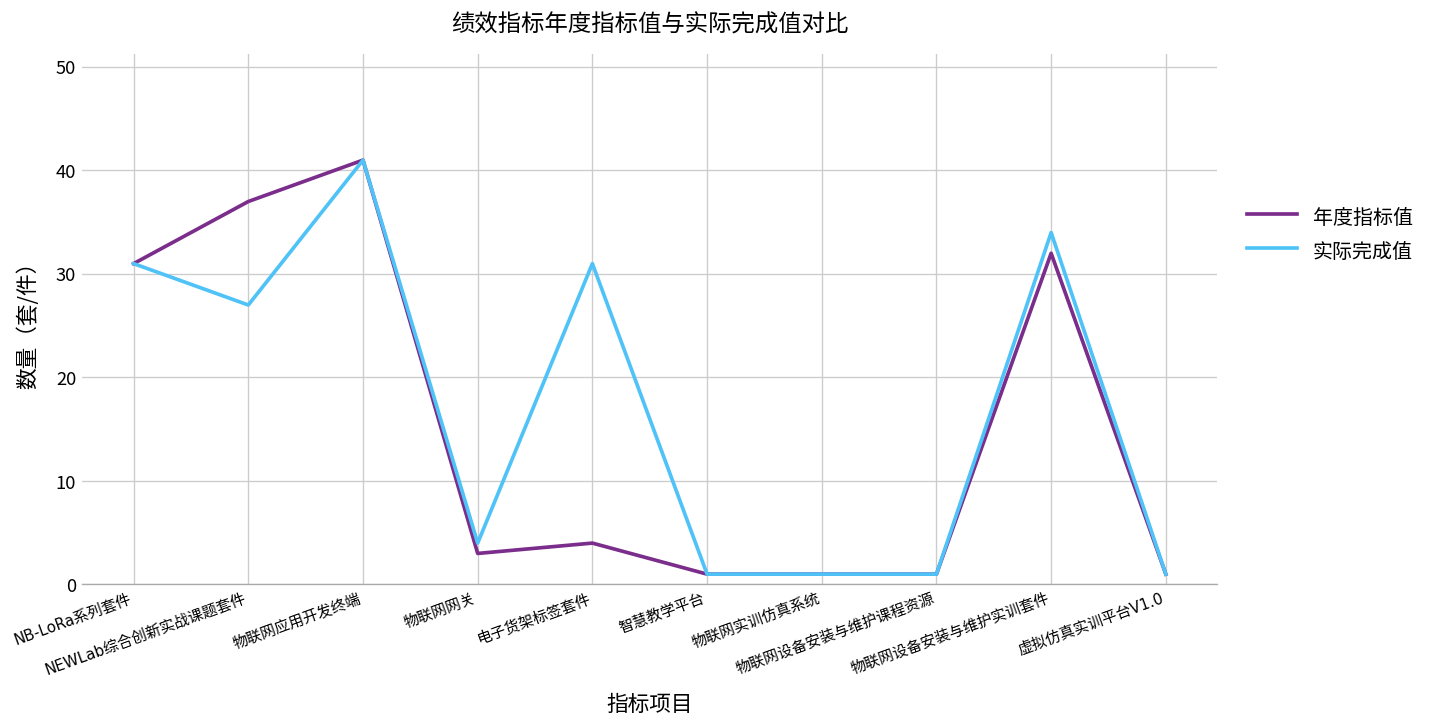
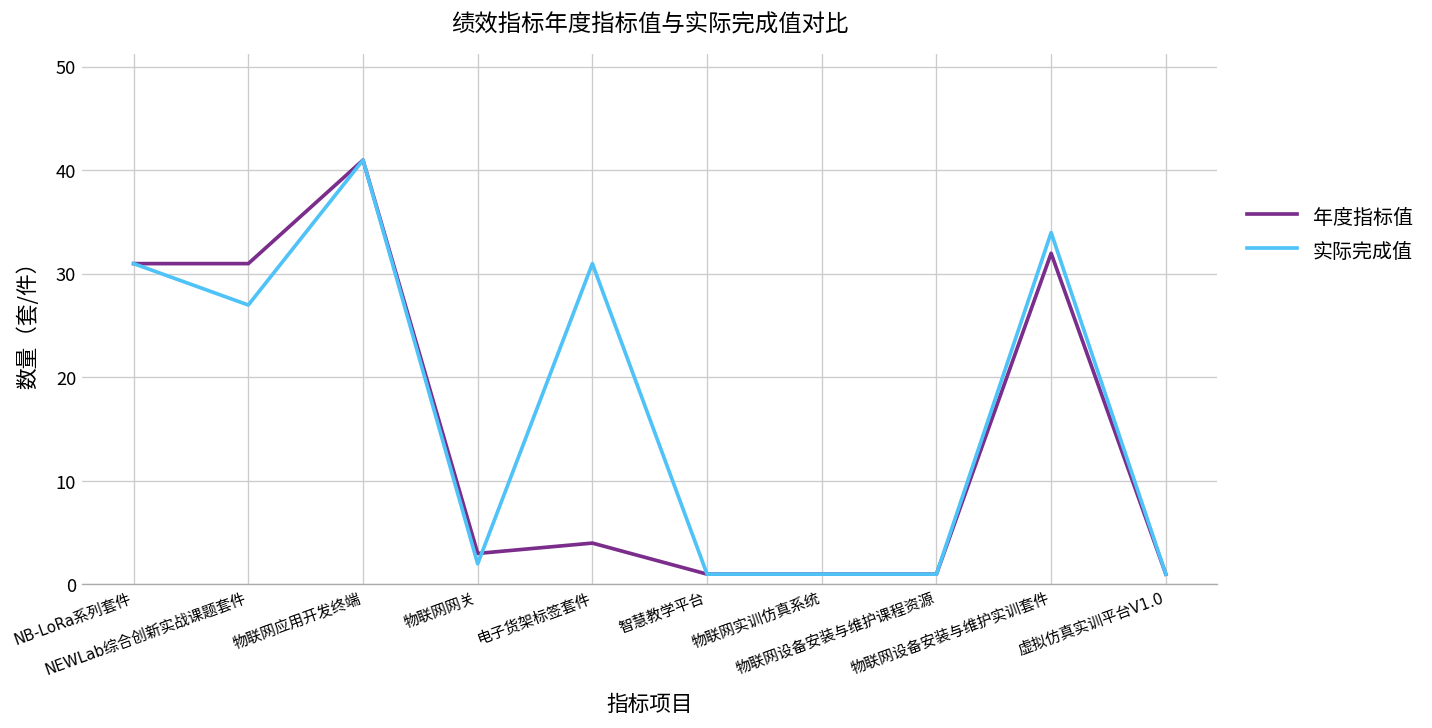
年度指标值, NEWLab综合创新实战课题套件: 37 -> 31
实际完成值, 物联网网关: 4 -> 2
